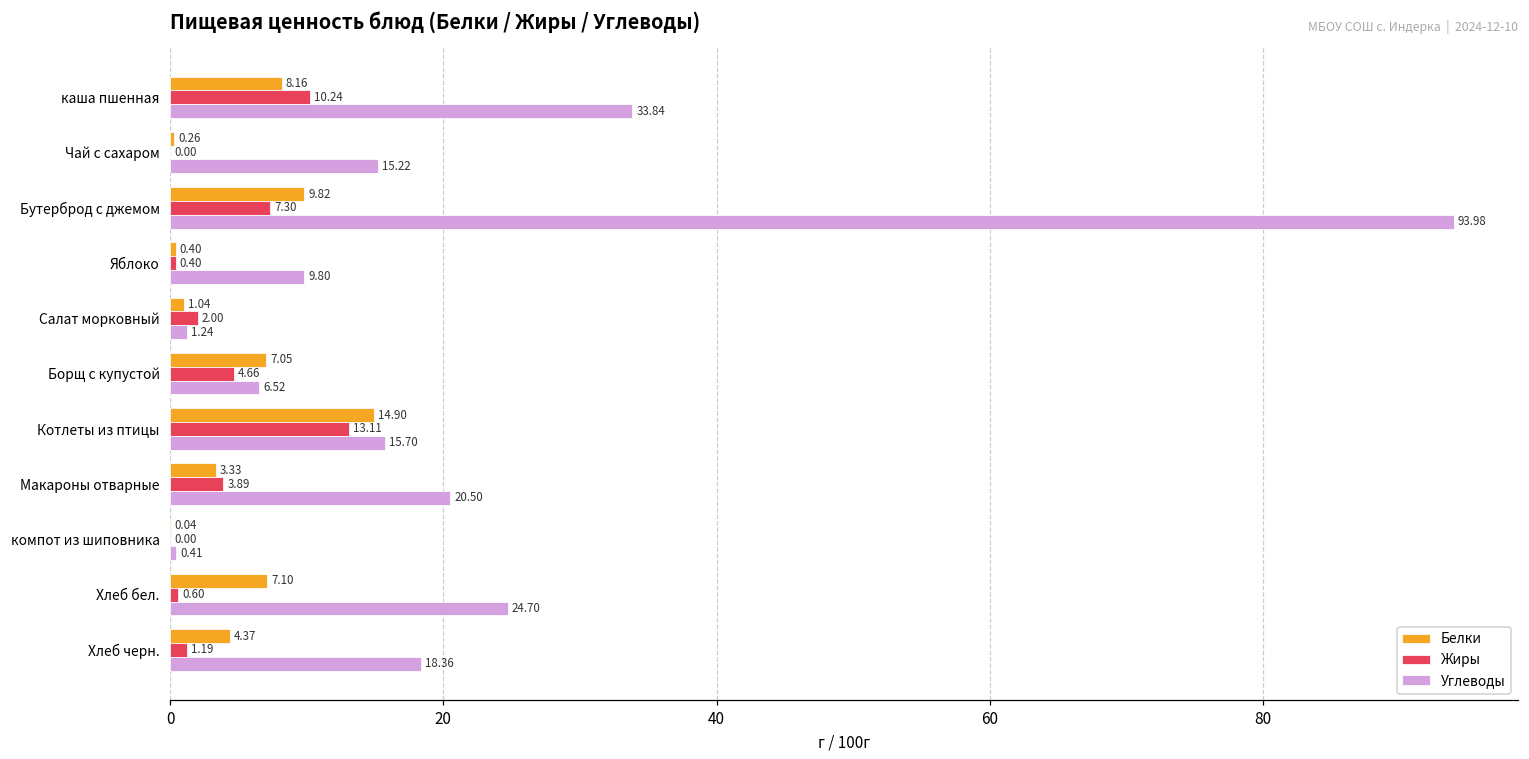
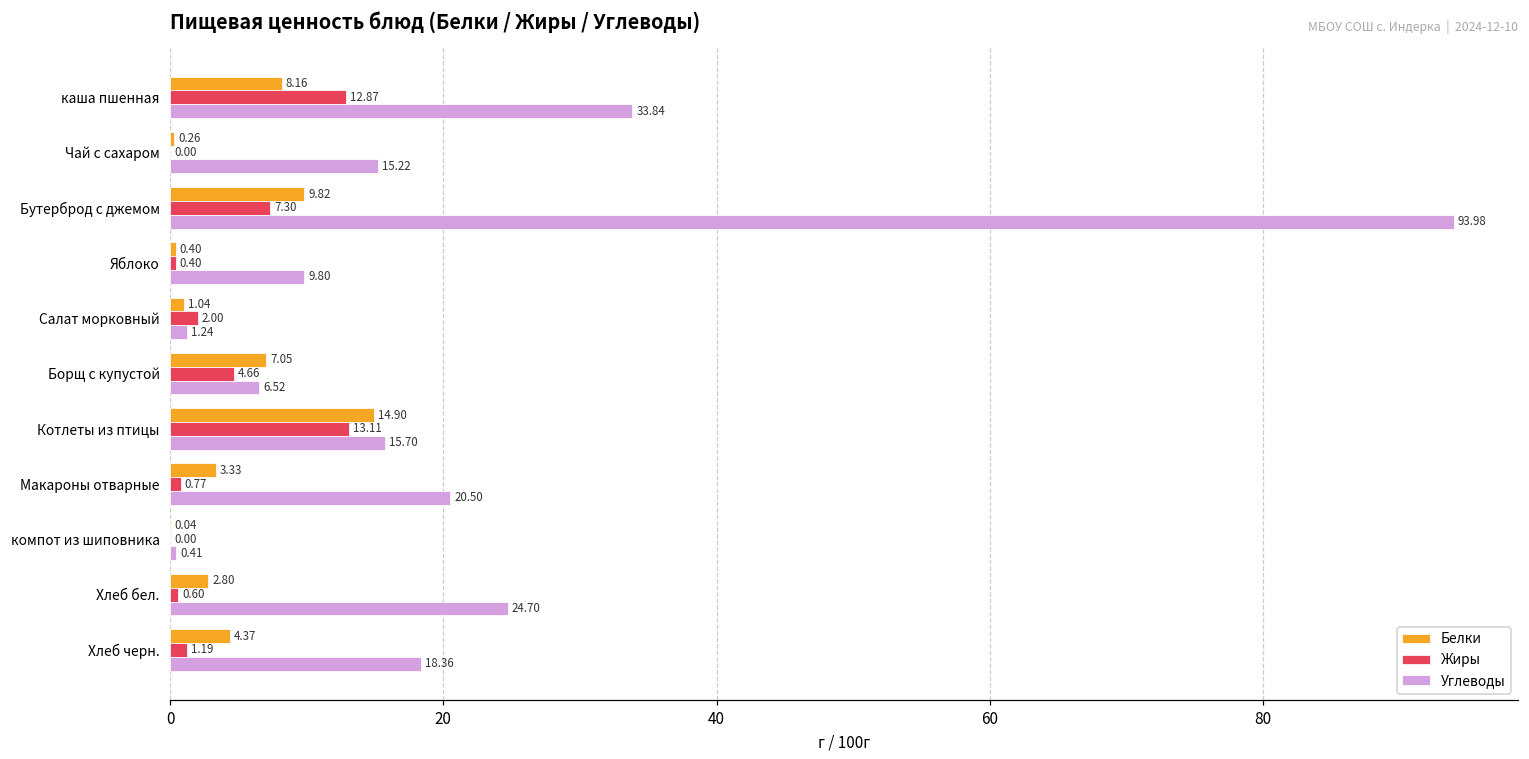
Жиры, каша пшенная: 10.24 -> 12.87
Жиры, Макароны отварные: 3.89 -> 0.77
Белки, Хлеб бел.: 7.10 -> 2.80
